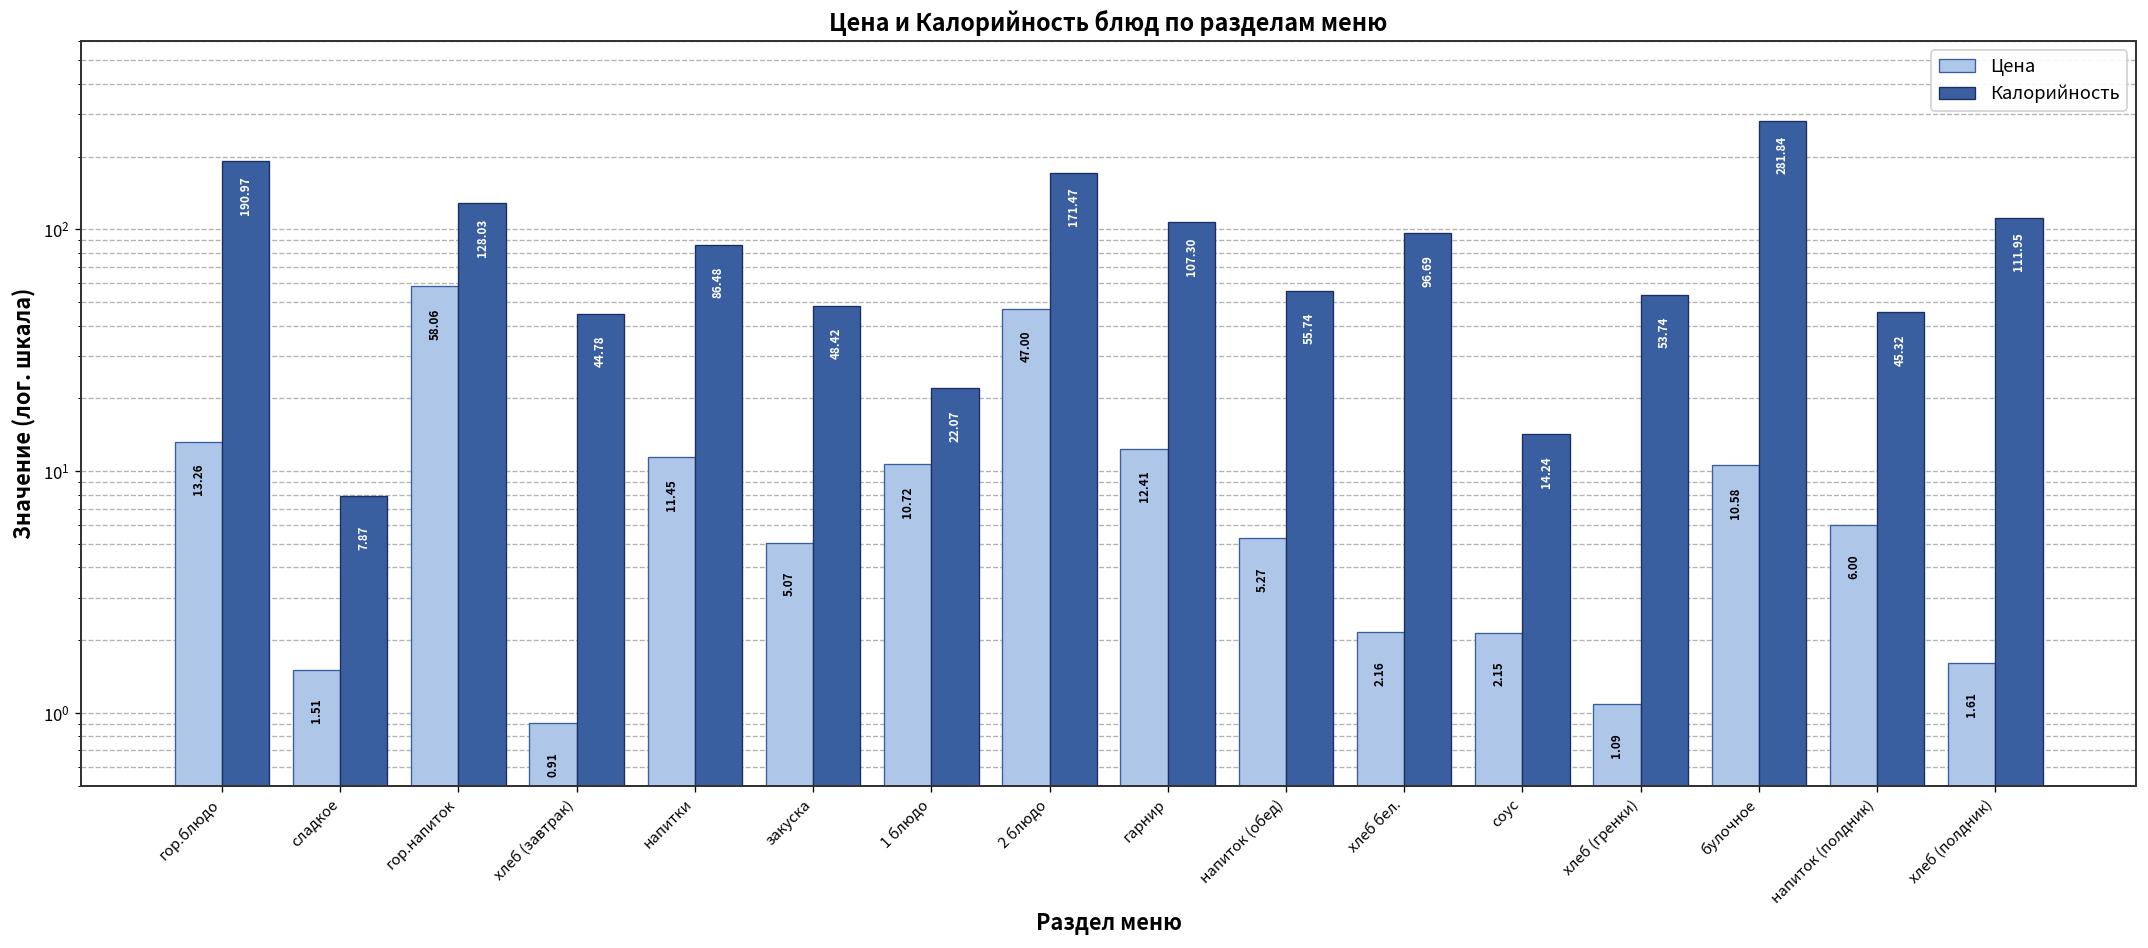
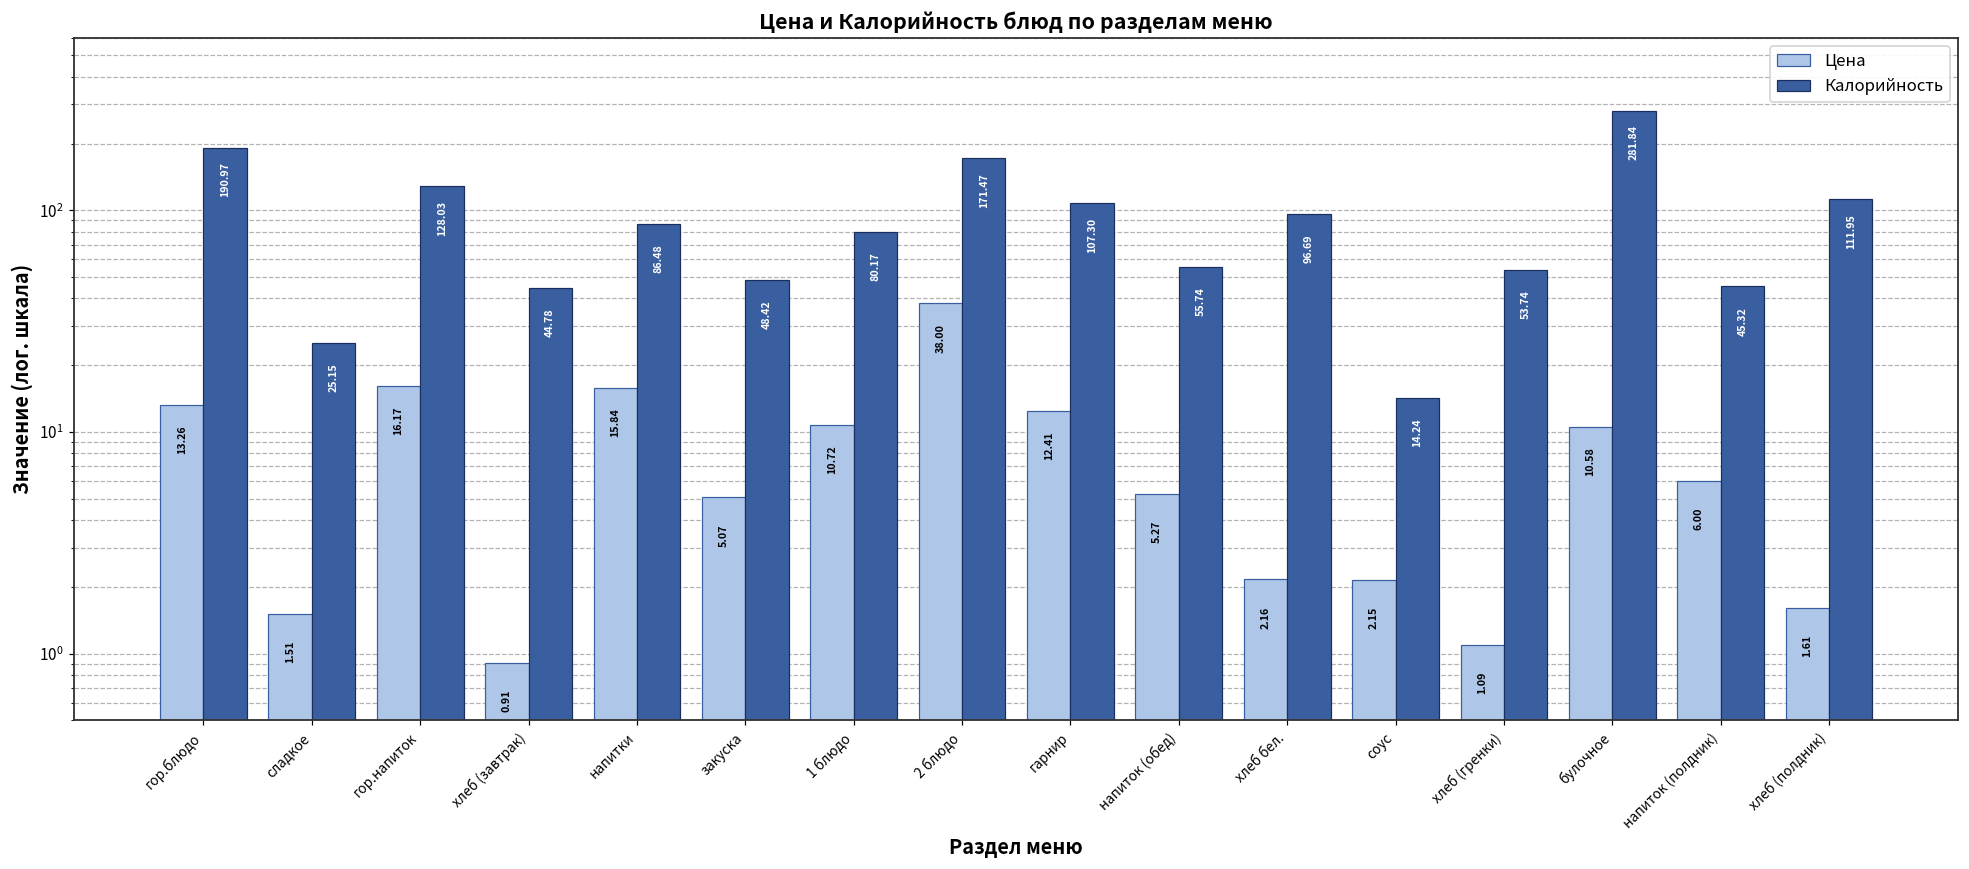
Калорийность, сладкое: 7.87 -> 25.15
Цена, гор.напиток: 58.06 -> 16.17
Цена, напитки: 11.45 -> 15.84
Калорийность, 1 блюдо: 22.07 -> 80.17
Цена, 2 блюдо: 47.00 -> 38.00
